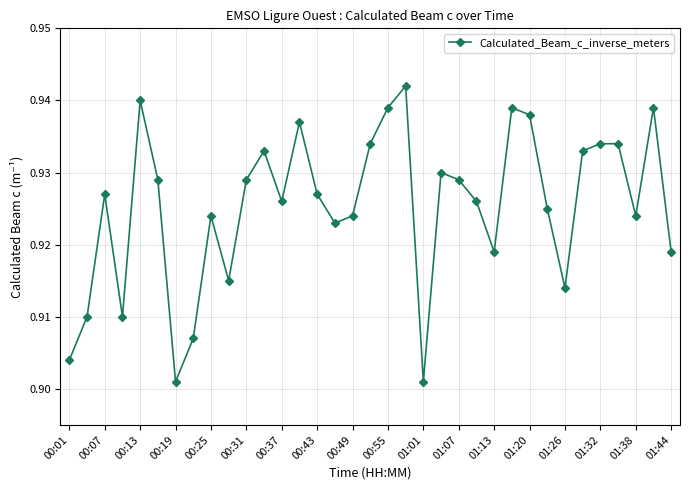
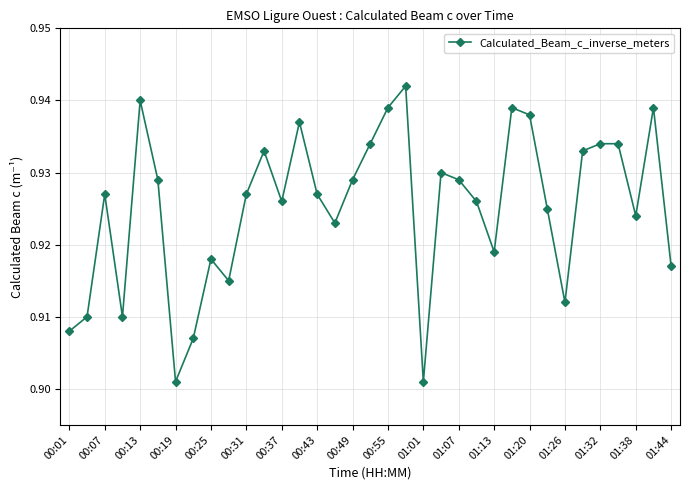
00:01: 0.904 -> 0.908
00:25: 0.924 -> 0.918
00:31: 0.929 -> 0.927
00:49: 0.924 -> 0.929
01:26: 0.914 -> 0.912
01:44: 0.919 -> 0.917
